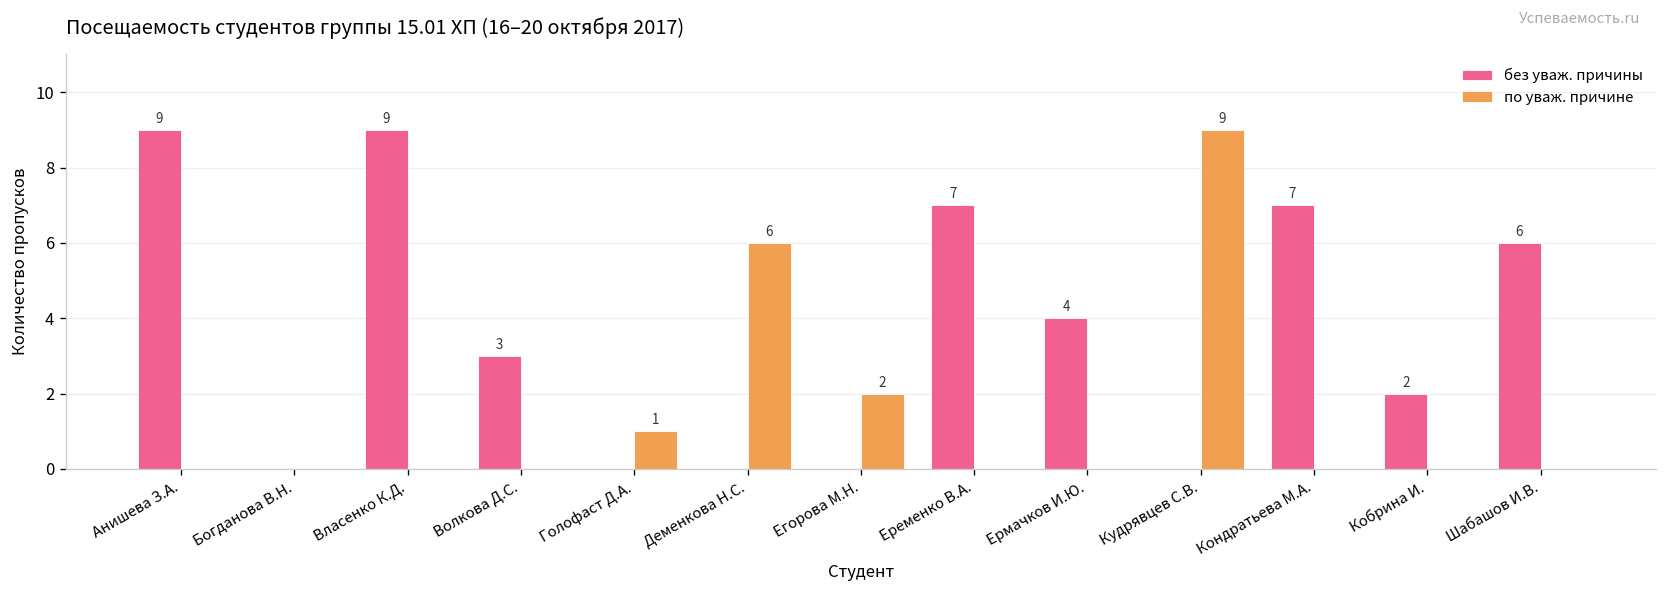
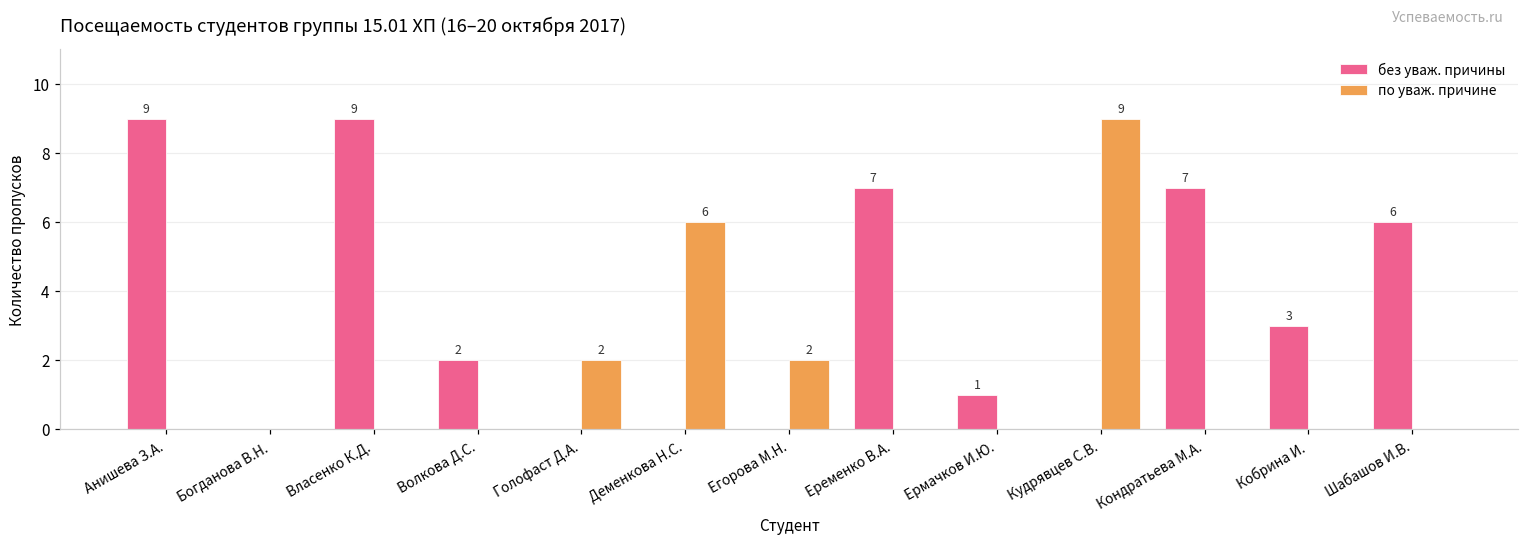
без уваж. причины, Волкова Д.С.: 3 -> 2
по уваж. причине, Голофаст Д.А.: 1 -> 2
без уваж. причины, Ермачков И.Ю.: 4 -> 1
без уваж. причины, Кобрина И.: 2 -> 3
